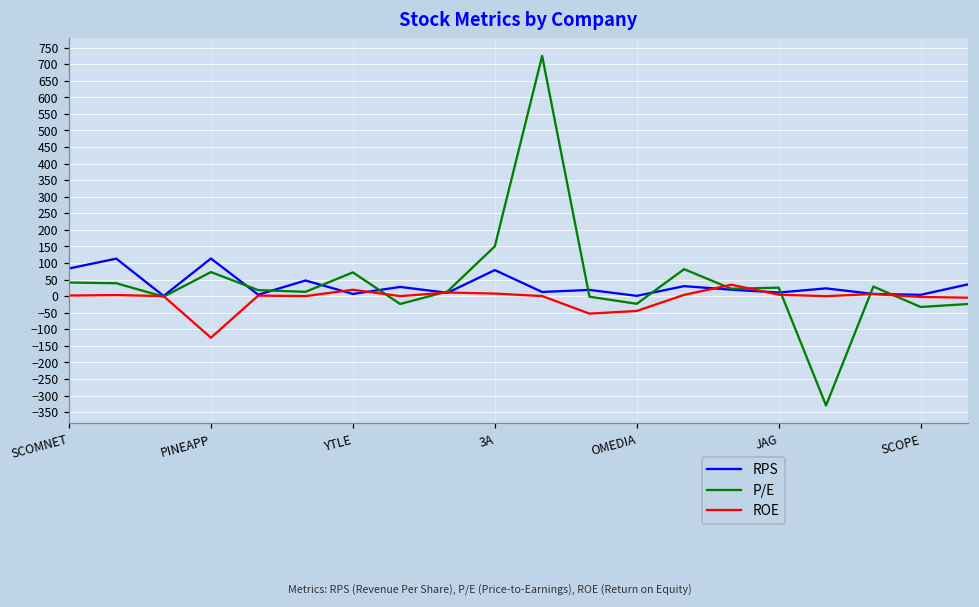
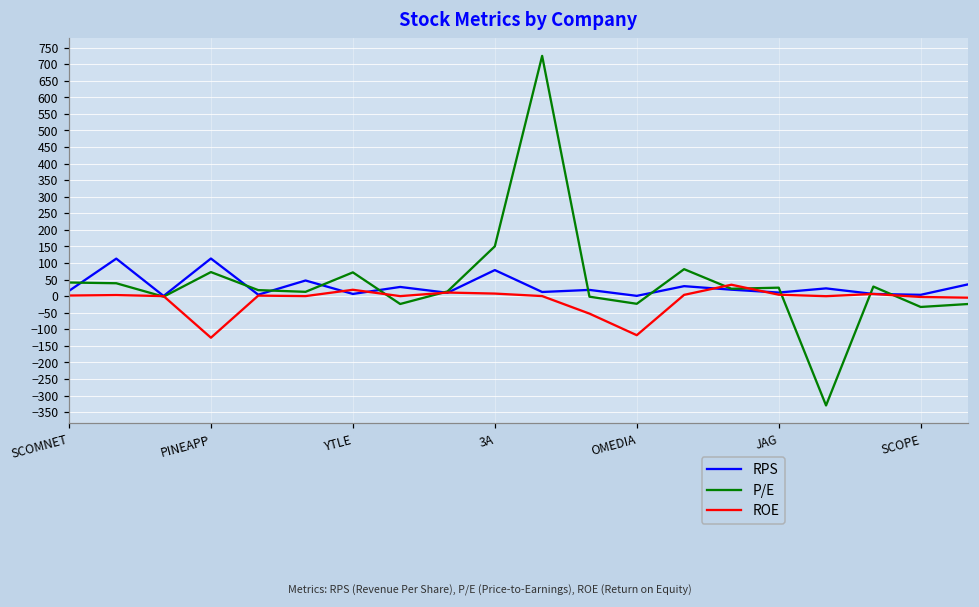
RPS, SCOMNET: 80 -> 20
ROE, OMEDIA: -40 -> -120
